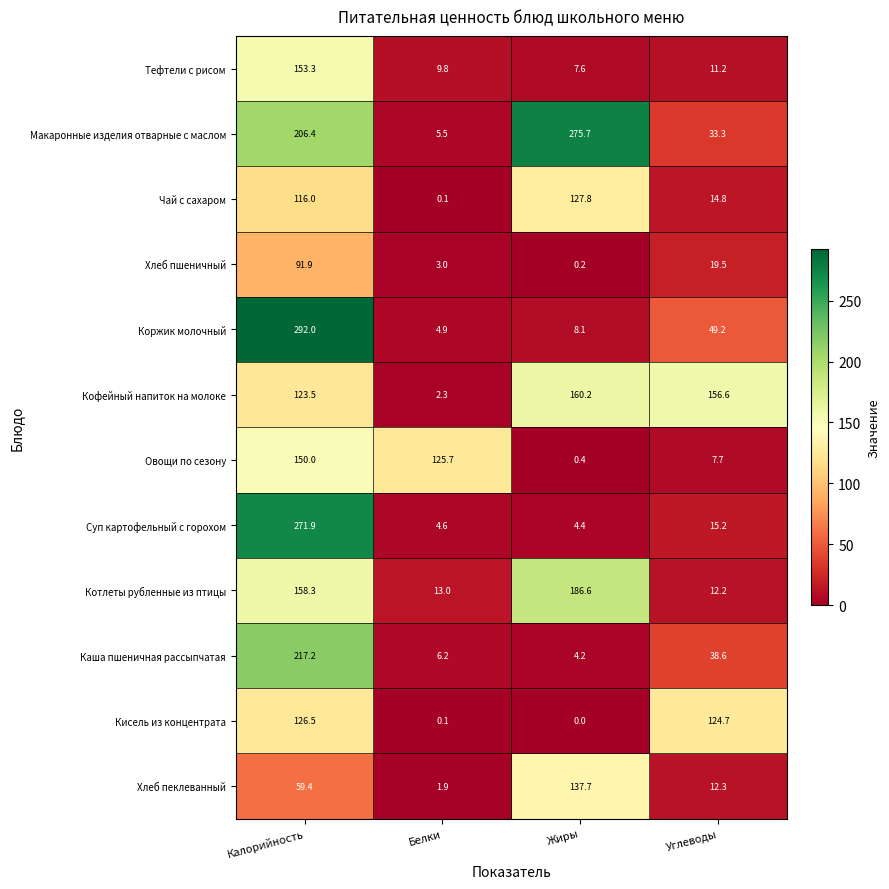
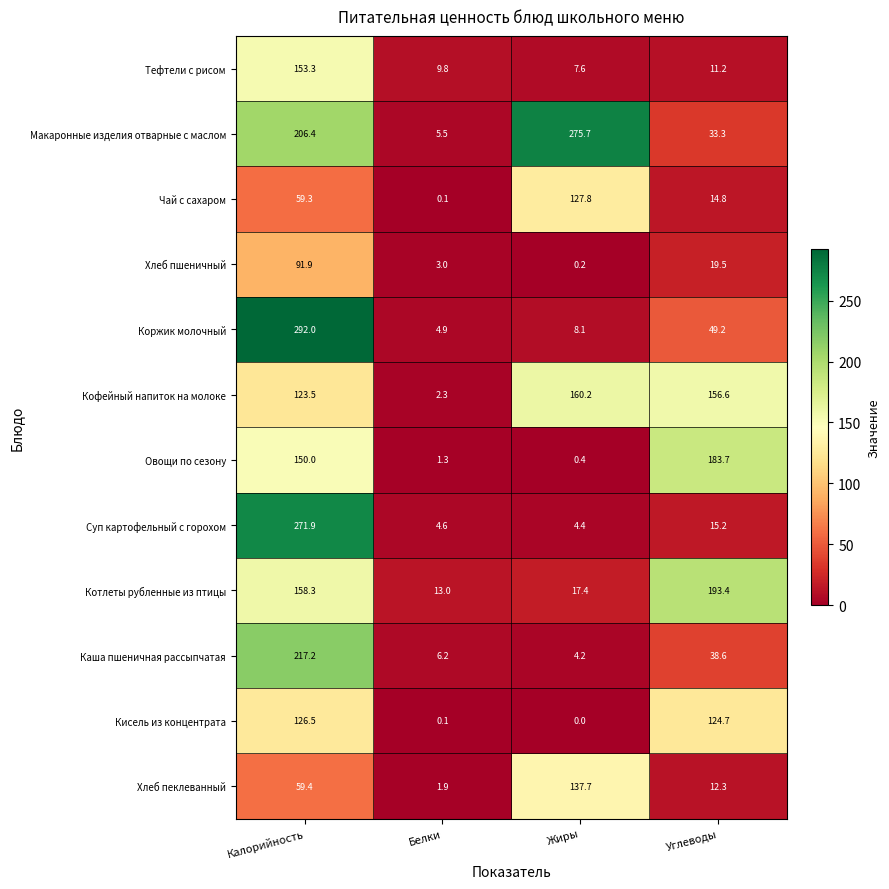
Чай с сахаром, Калорийность: 116.0 -> 59.3
Овощи по сезону, Белки: 125.7 -> 1.3
Овощи по сезону, Углеводы: 7.7 -> 183.7
Котлеты рубленные из птицы, Жиры: 186.6 -> 17.4
Котлеты рубленные из птицы, Углеводы: 12.2 -> 193.4
